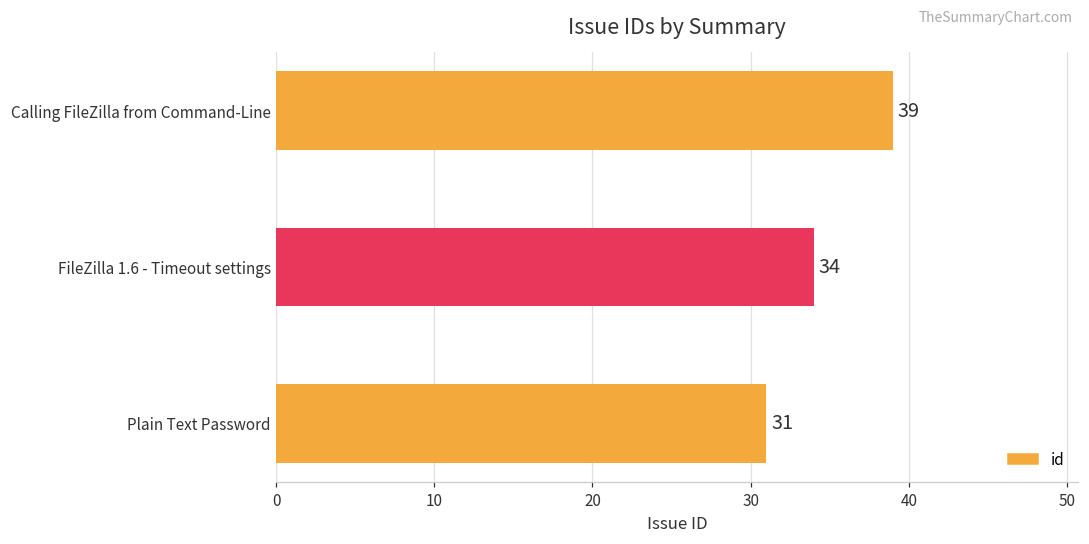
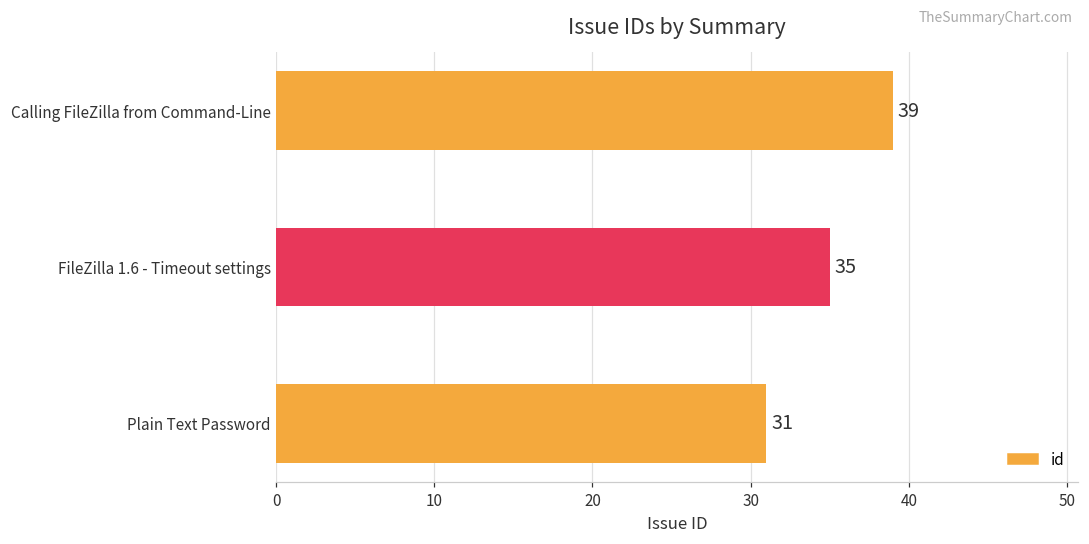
FileZilla 1.6 - Timeout settings: 34 -> 35
